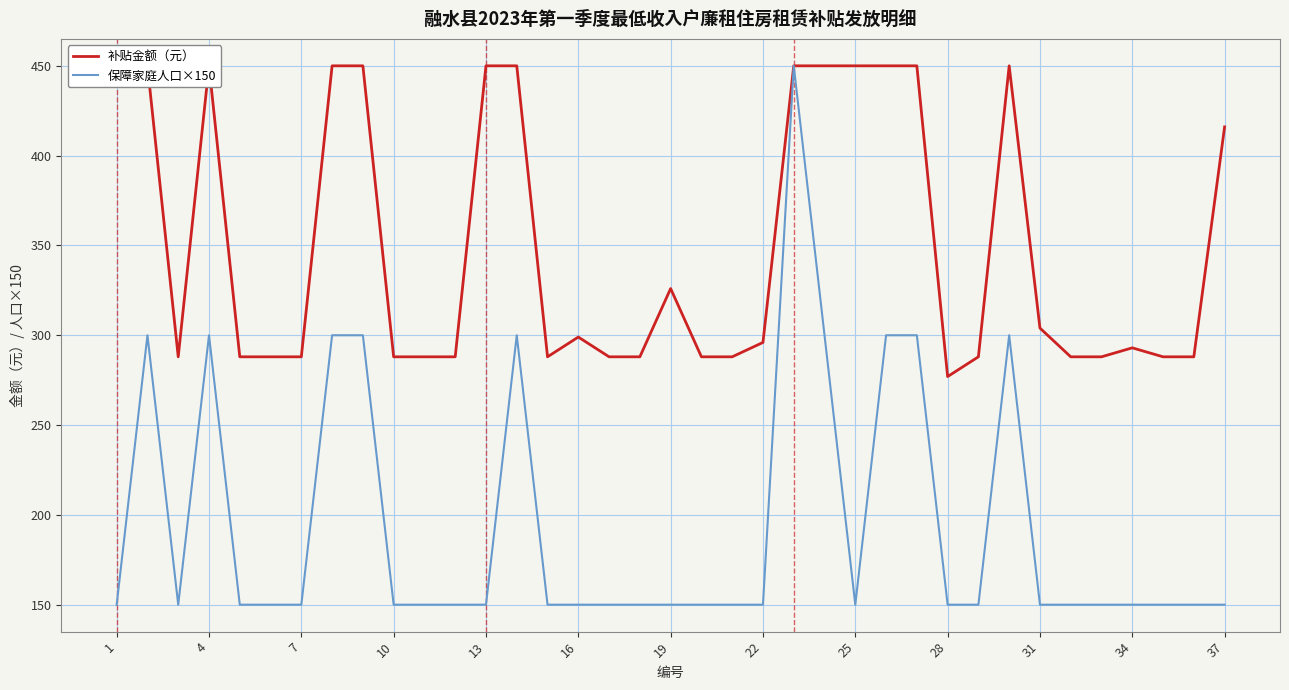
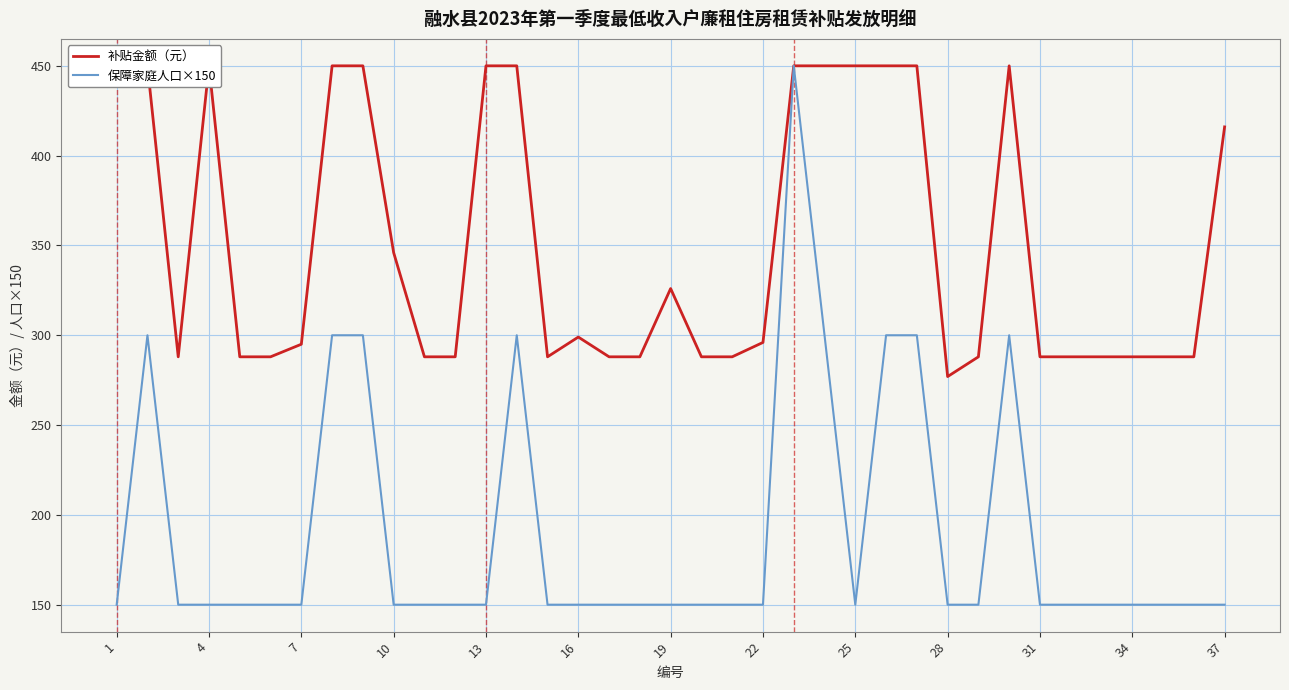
保障家庭人口×150, 4: 300 -> 150
补贴金额（元）, 7: 288 -> 295
补贴金额（元）, 10: 288 -> 346
补贴金额（元）, 31: 304 -> 288
补贴金额（元）, 34: 293 -> 288
